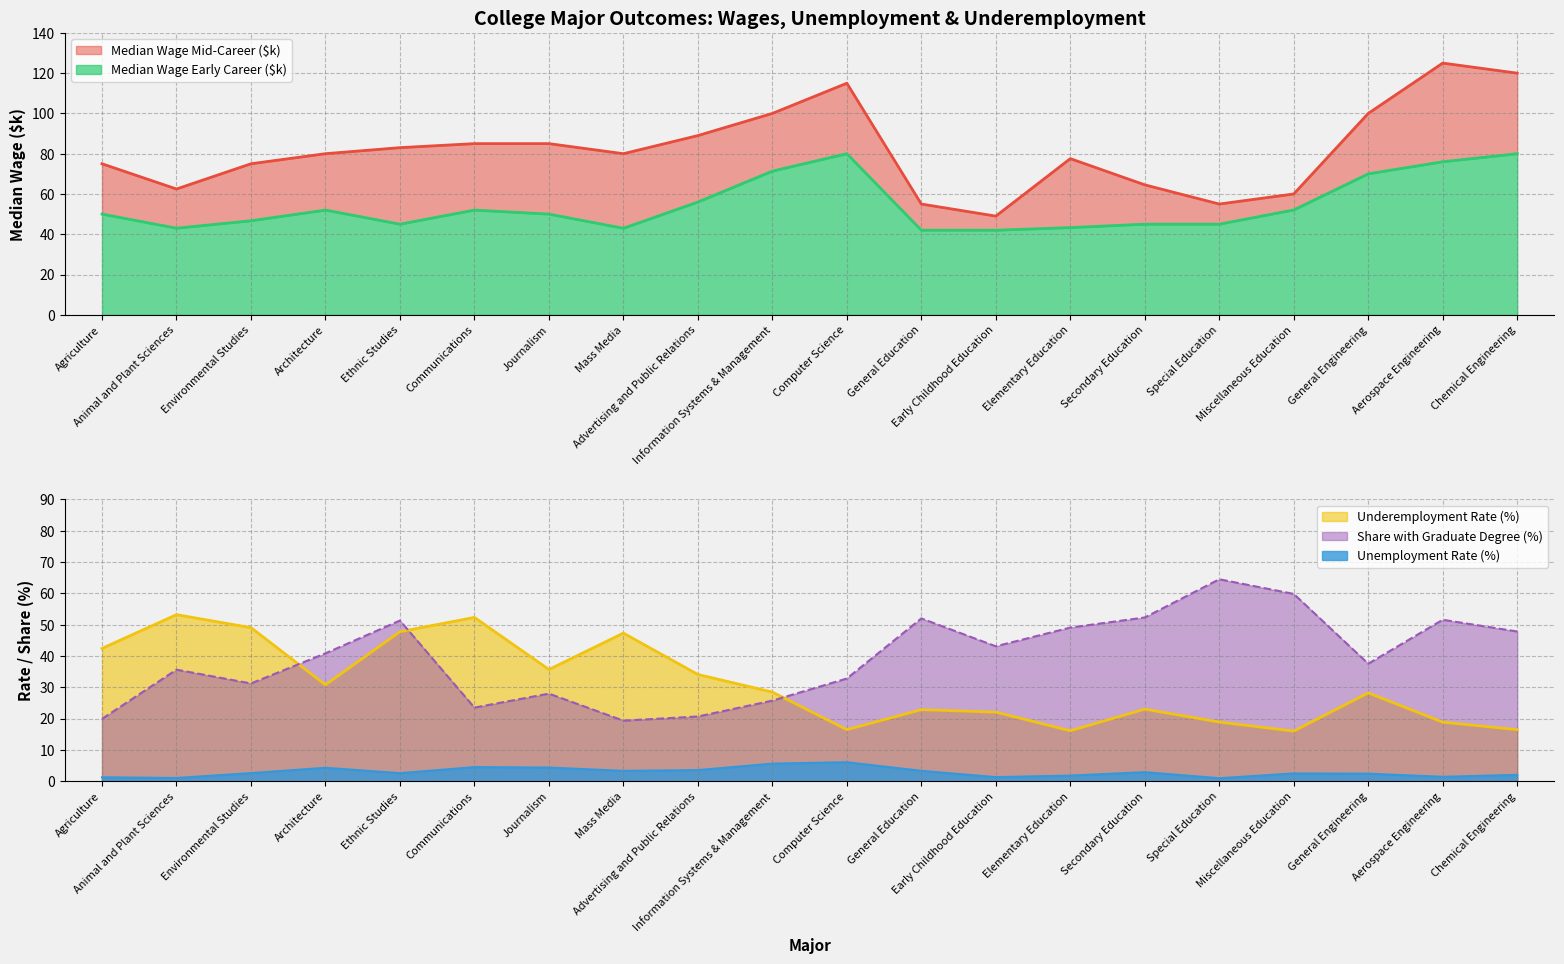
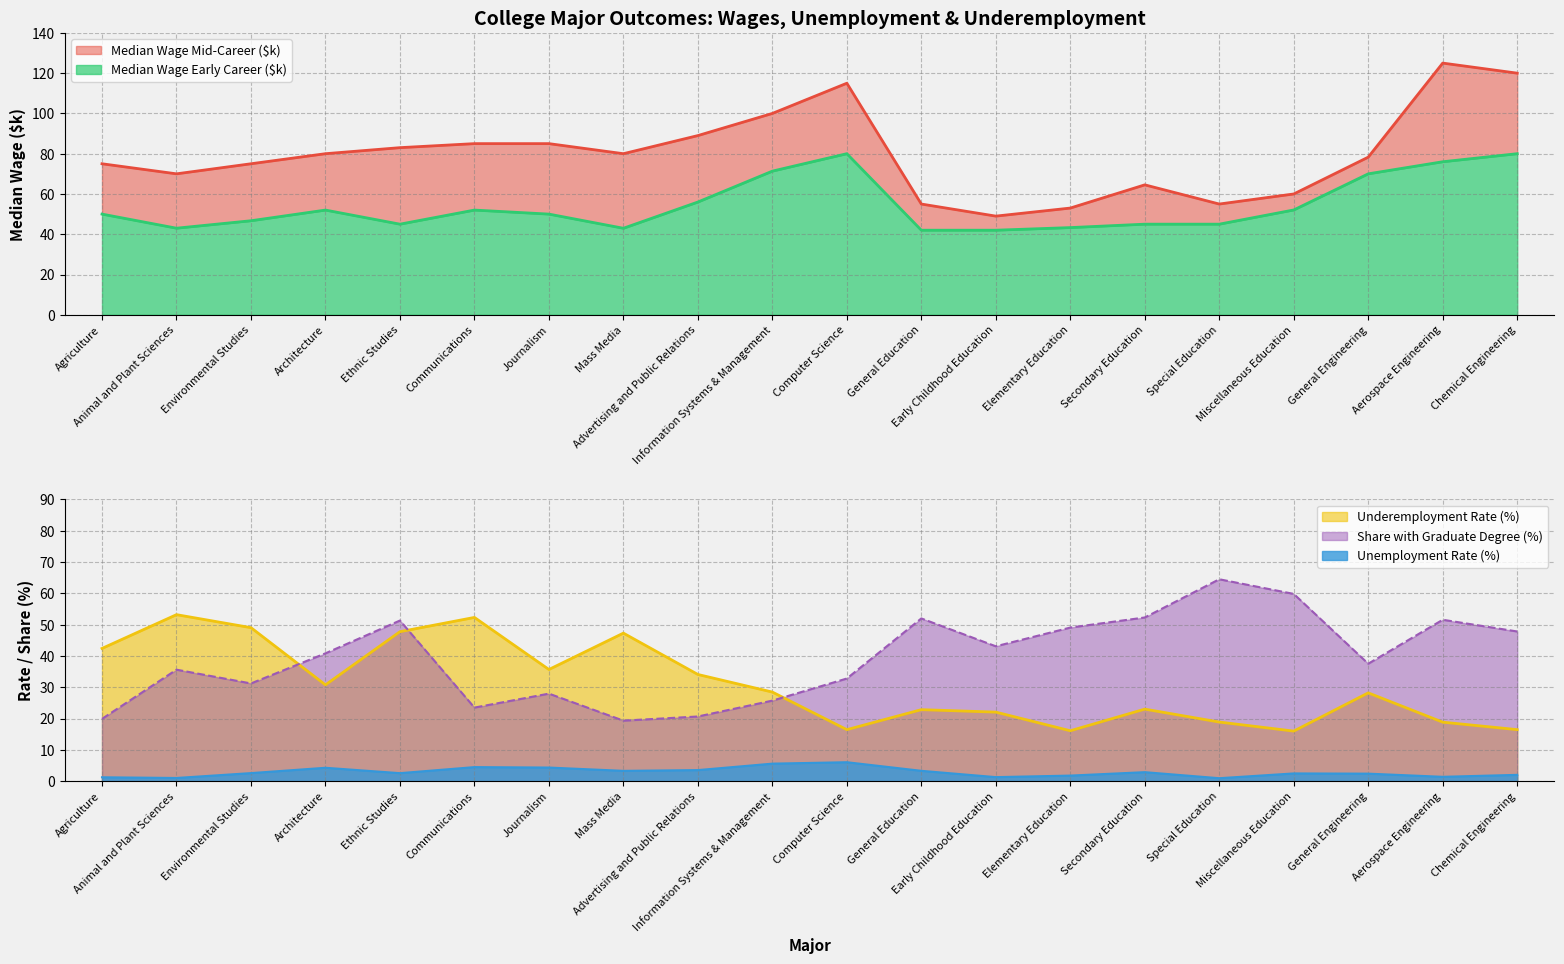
College Major Outcomes: Wages, Unemployment & Underemployment, Median Wage Mid-Career ($k), Animal and Plant Sciences: 62 -> 70
College Major Outcomes: Wages, Unemployment & Underemployment, Median Wage Mid-Career ($k), Elementary Education: 78 -> 53
College Major Outcomes: Wages, Unemployment & Underemployment, Median Wage Mid-Career ($k), General Engineering: 100 -> 78
